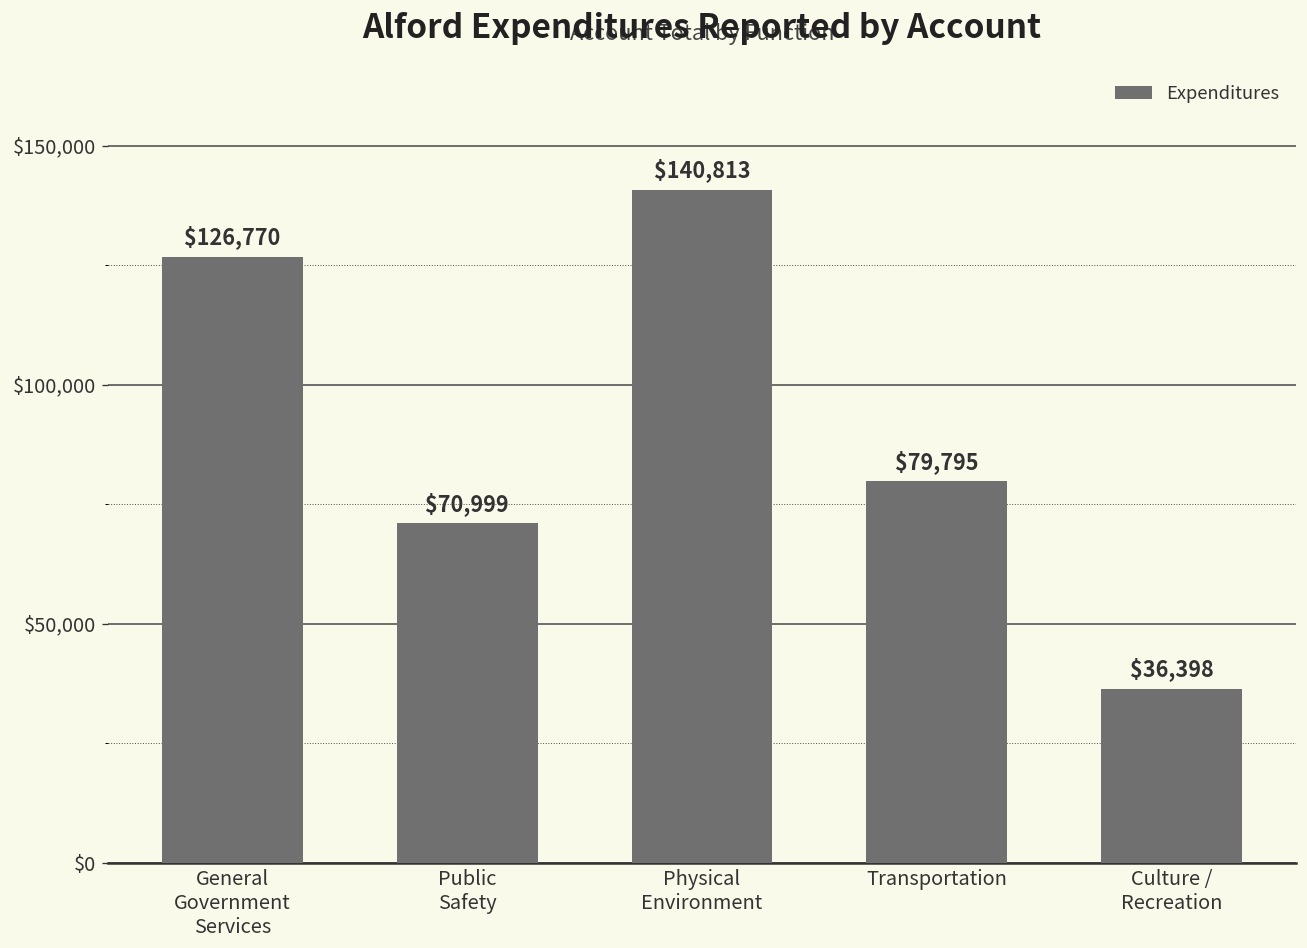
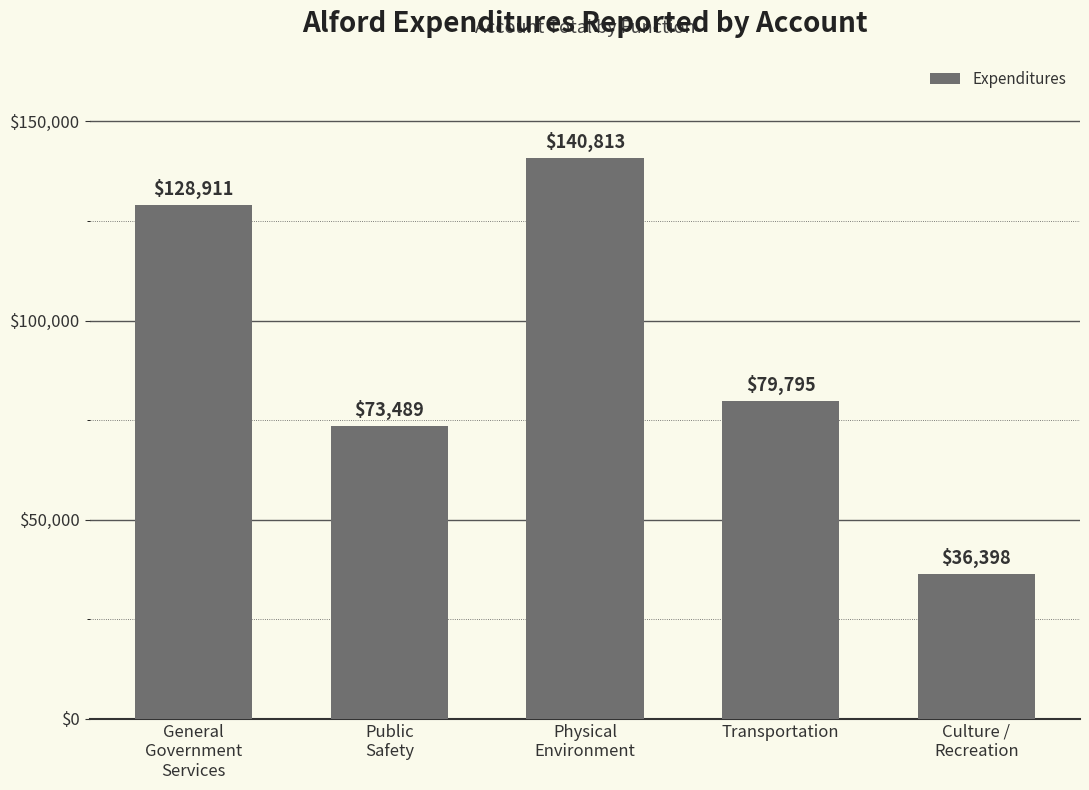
General Government Services: $126,770 -> $128,911
Public Safety: $70,999 -> $73,489
